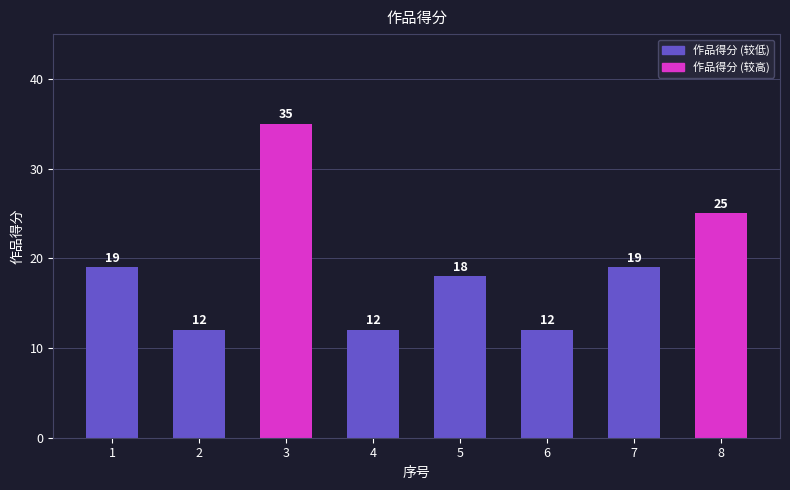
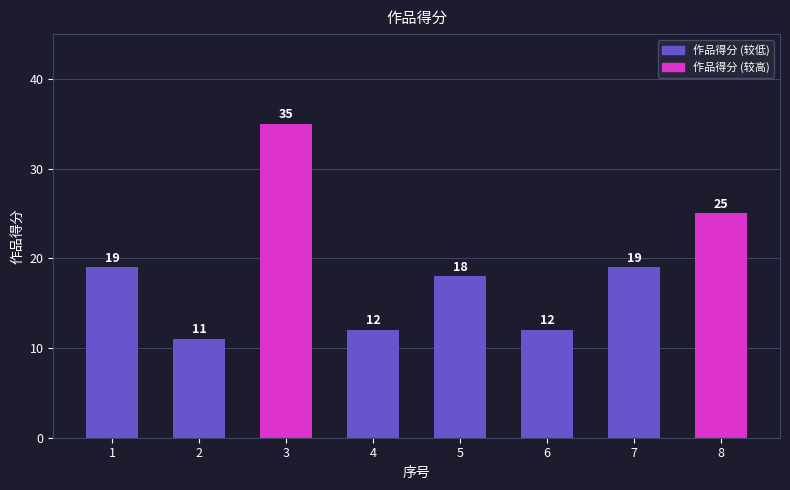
2: 12 -> 11
